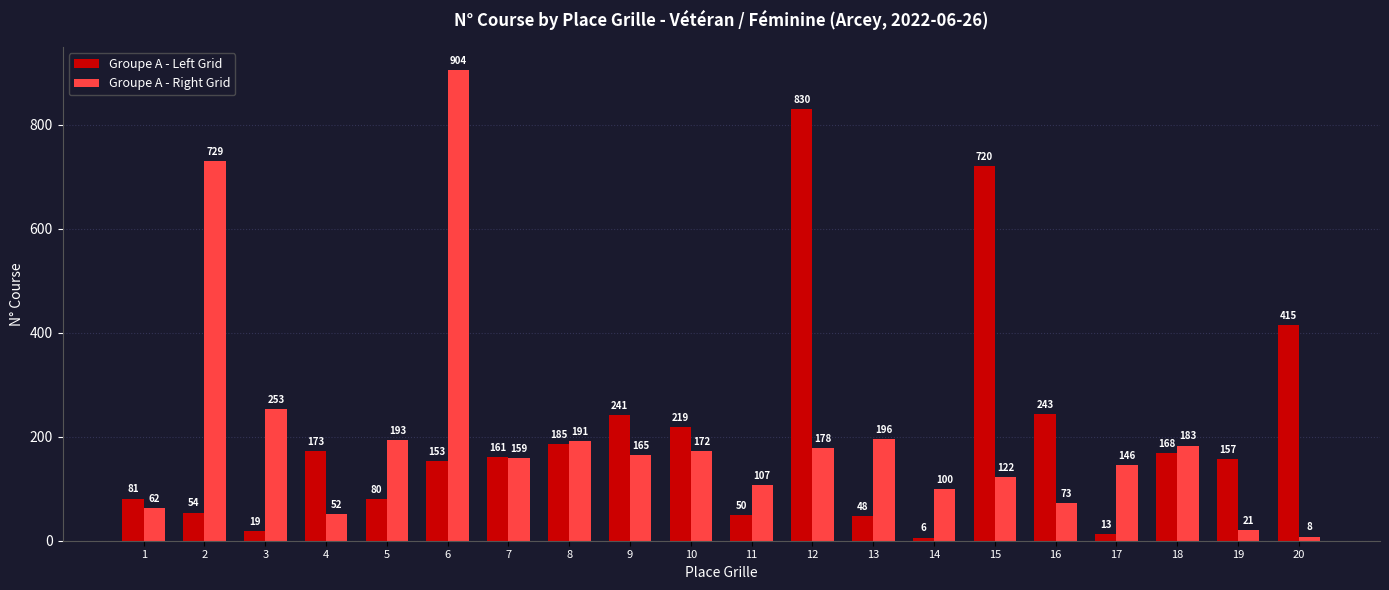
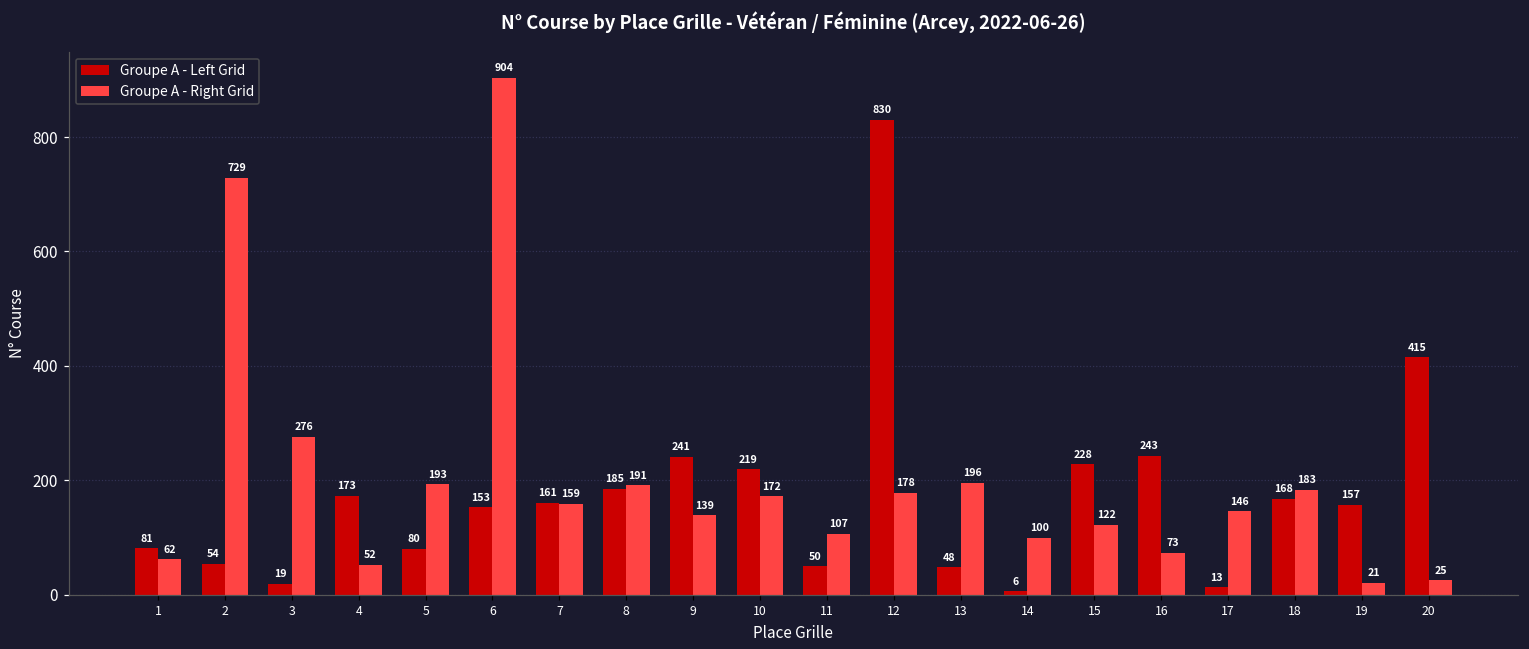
Groupe A - Right Grid, 3: 253 -> 276
Groupe A - Right Grid, 9: 165 -> 139
Groupe A - Left Grid, 15: 720 -> 228
Groupe A - Right Grid, 20: 8 -> 25
